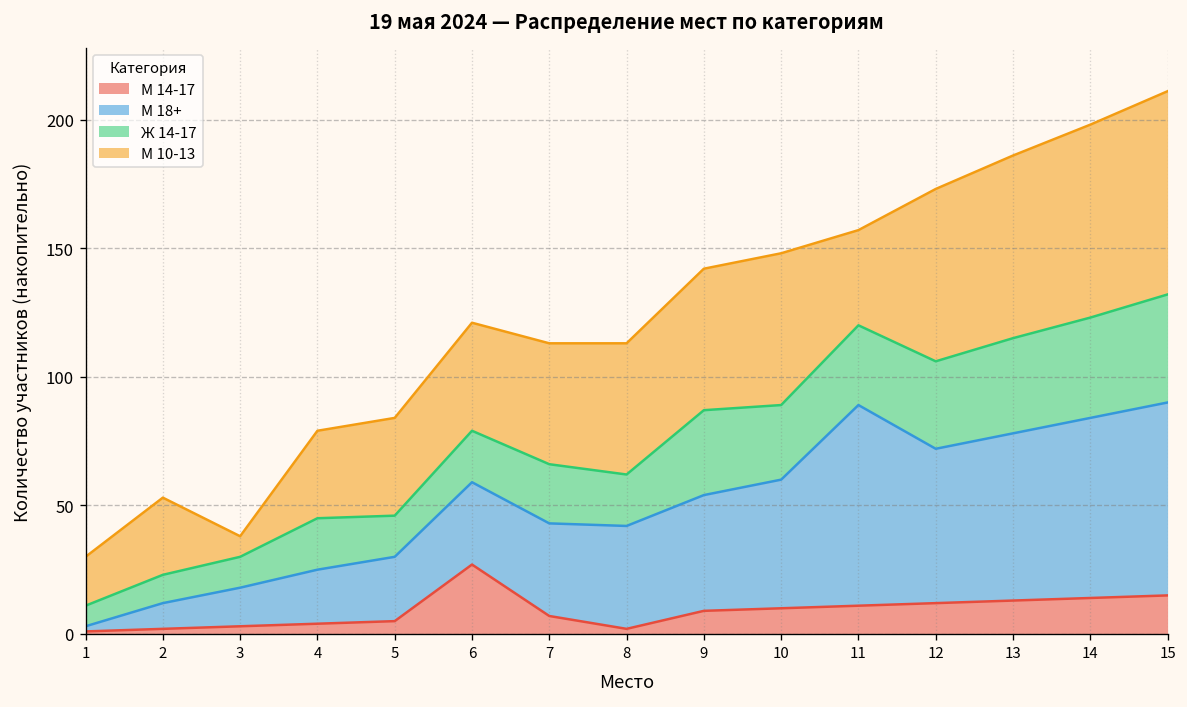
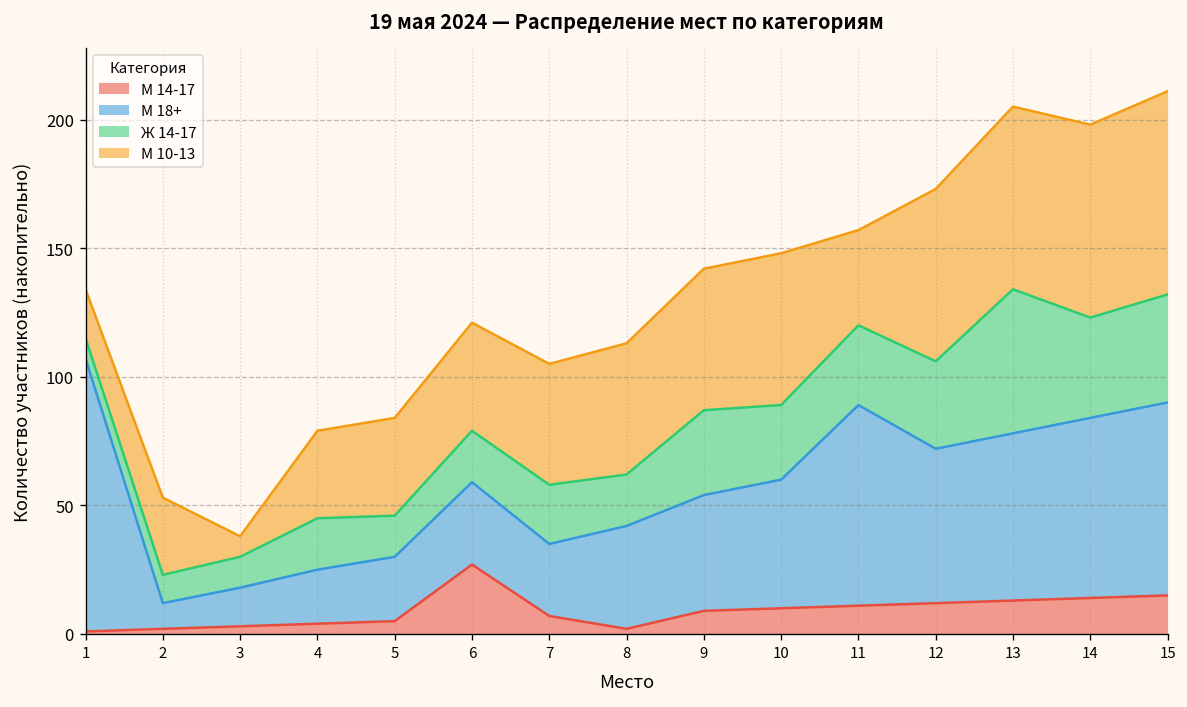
М 18+, 1: 2 -> 106
М 18+, 7: 36 -> 28
Ж 14-17, 13: 37 -> 56
